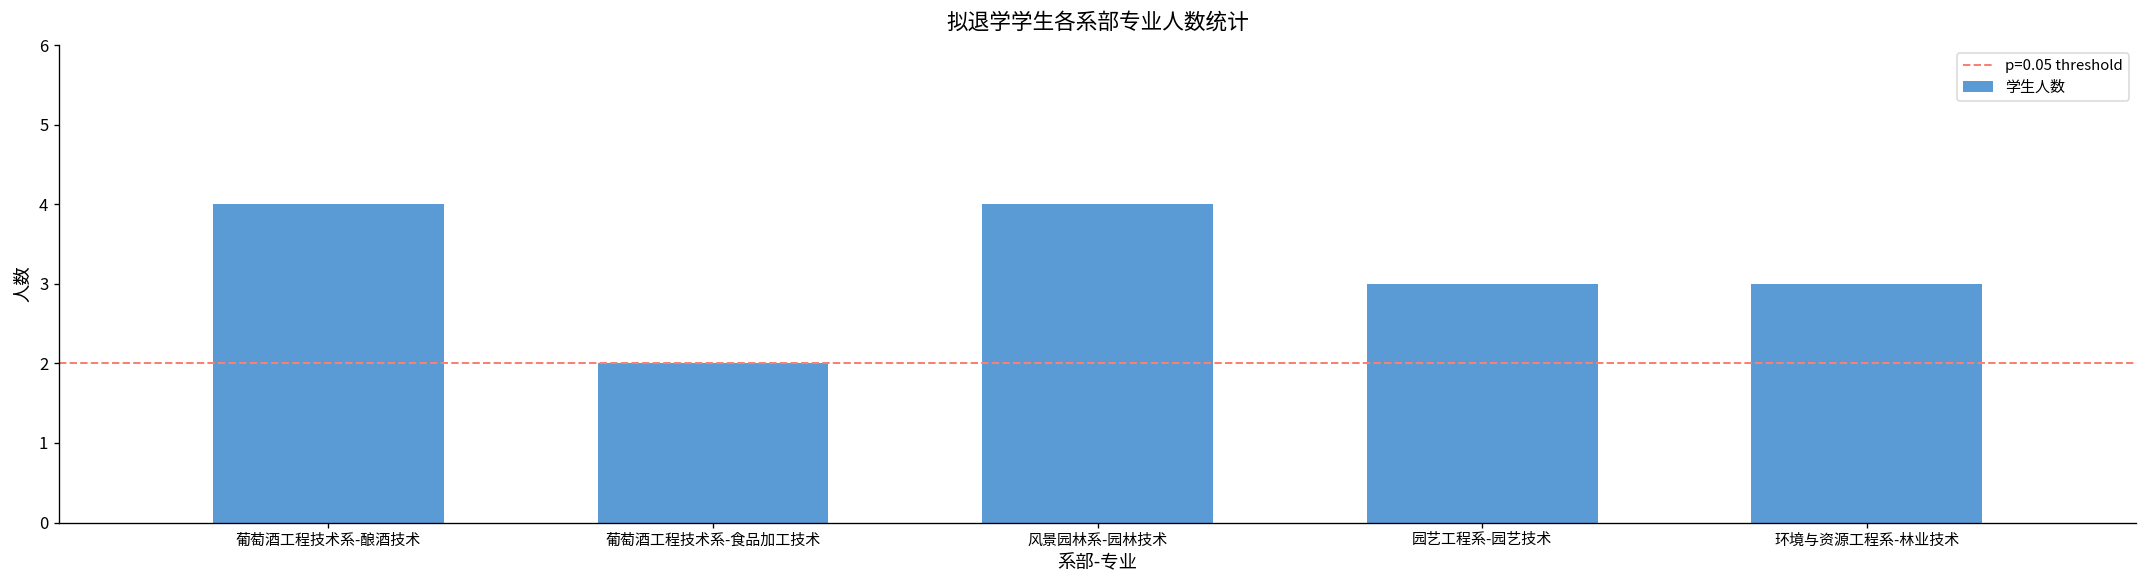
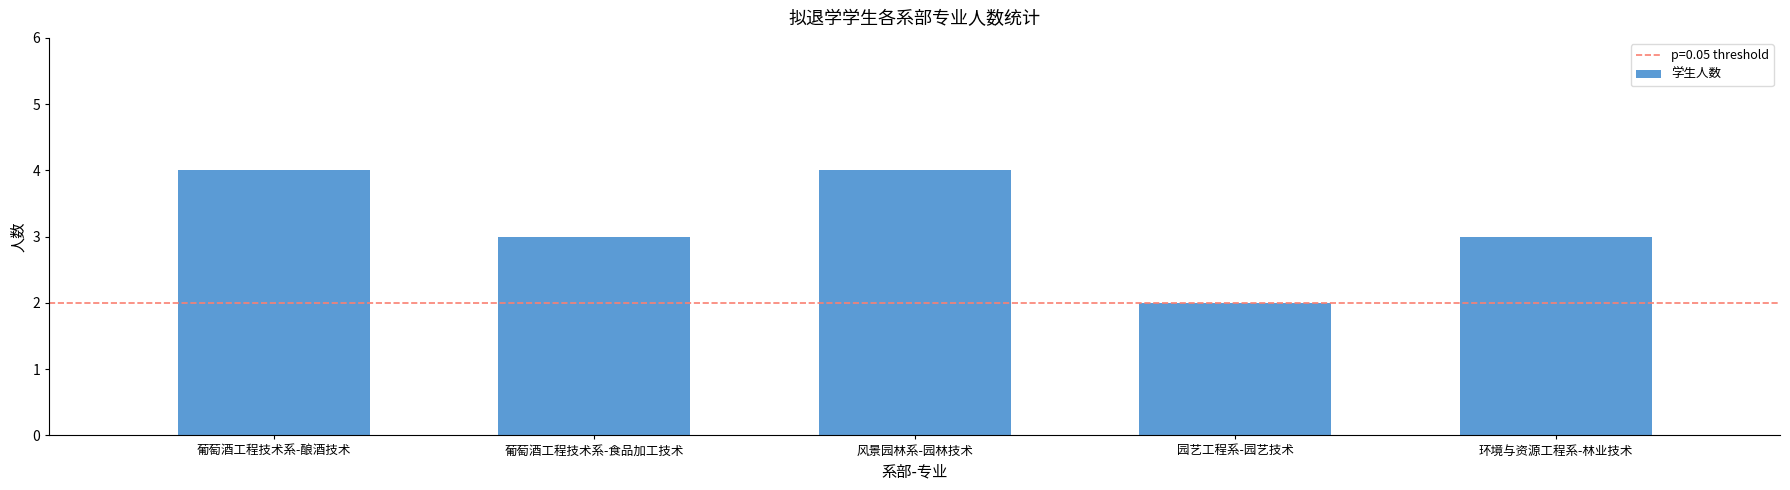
葡萄酒工程技术系-食品加工技术: 2 -> 3
园艺工程系-园艺技术: 3 -> 2
